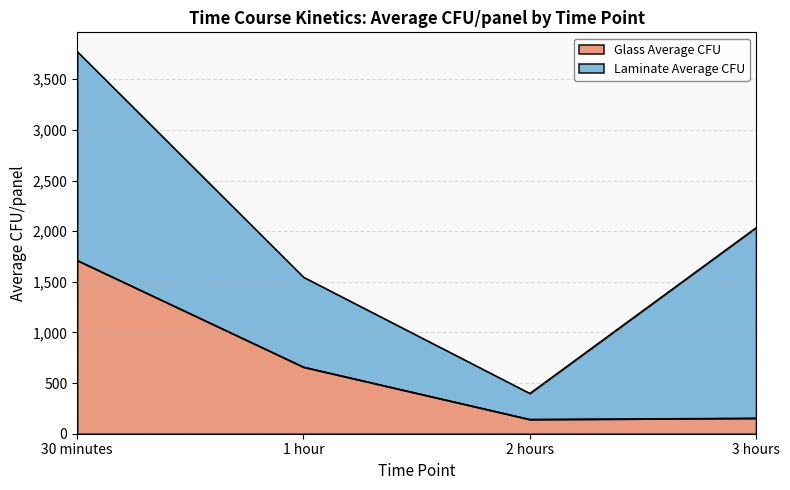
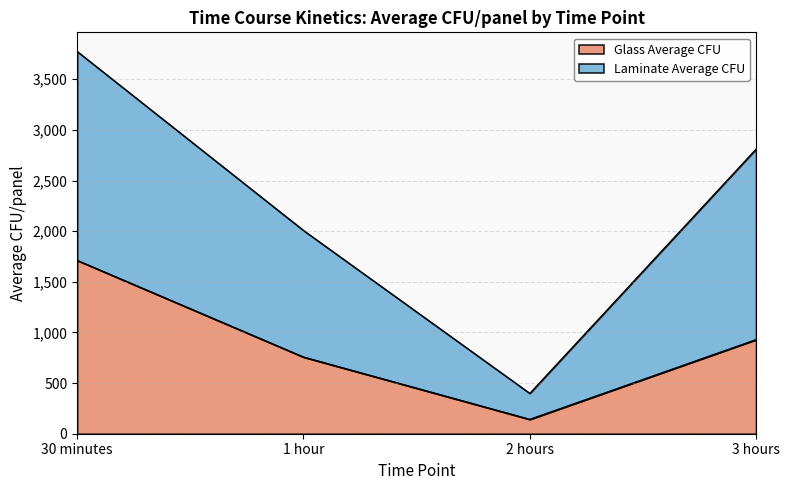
Glass Average CFU, 1 hour: 660 -> 760
Laminate Average CFU, 1 hour: 890 -> 1,250
Glass Average CFU, 3 hours: 150 -> 930
